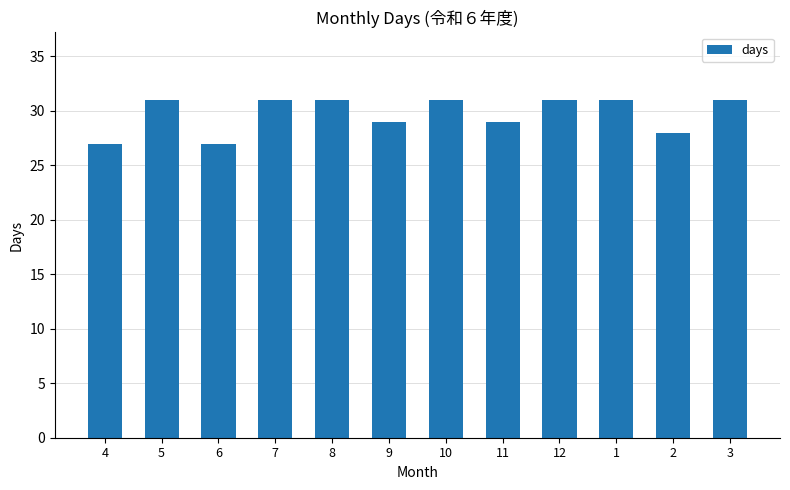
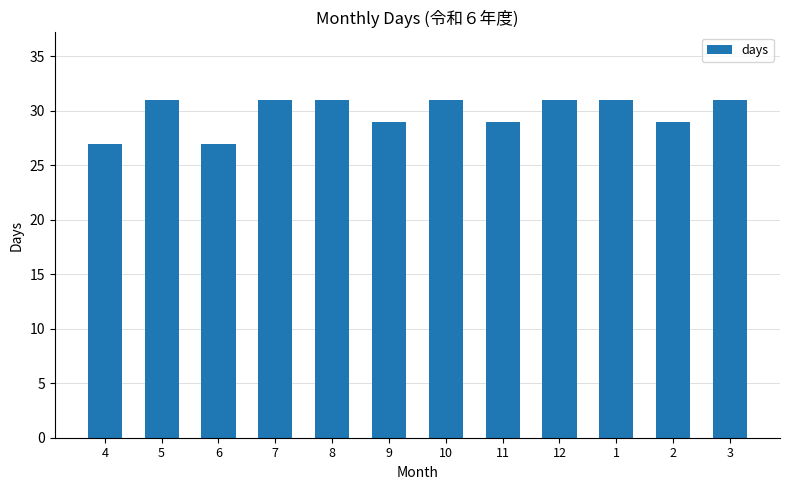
2: 28 -> 29
